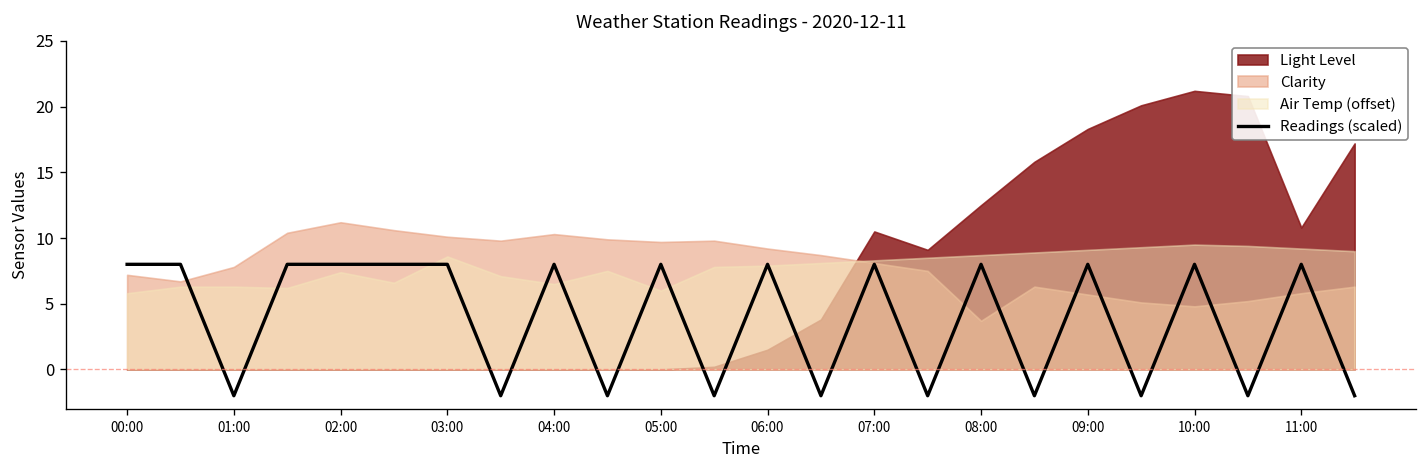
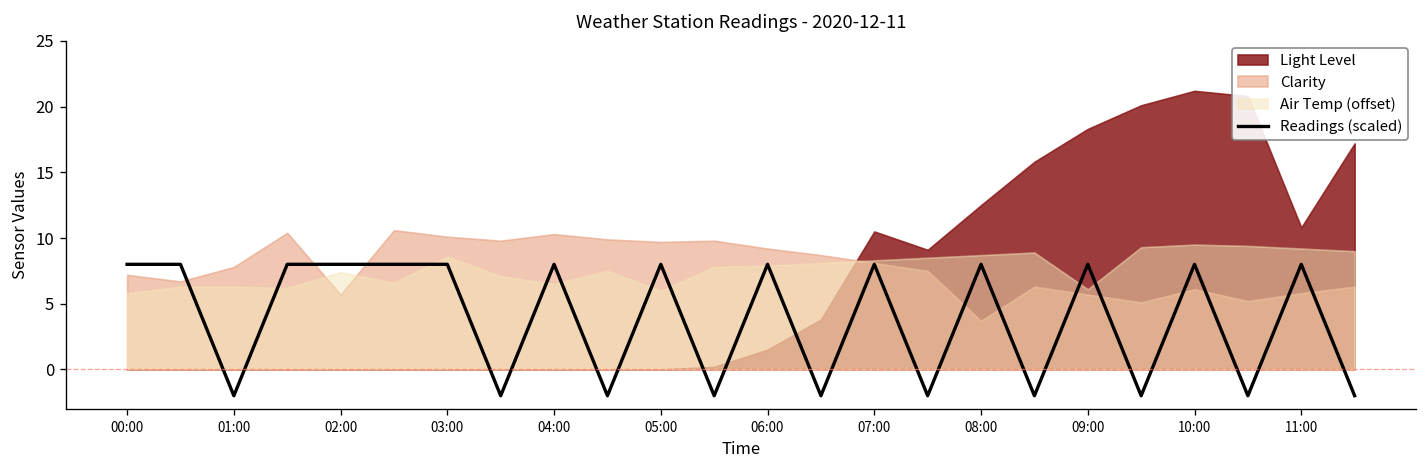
Clarity, 02:00: 11.2 -> 5.7
Air Temp (offset), 09:00: 9.1 -> 6.1
Clarity, 10:00: 4.8 -> 6.1
